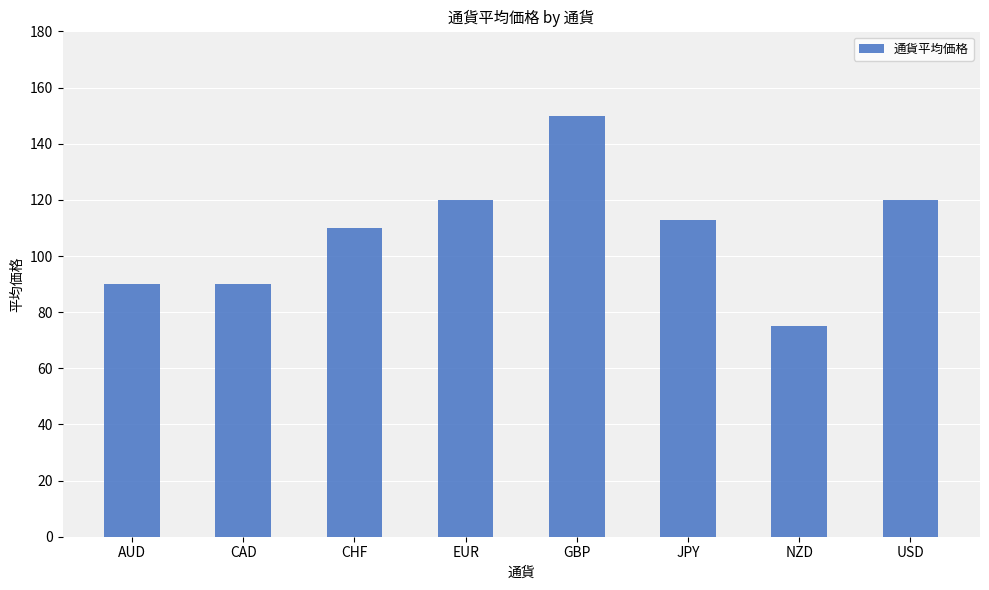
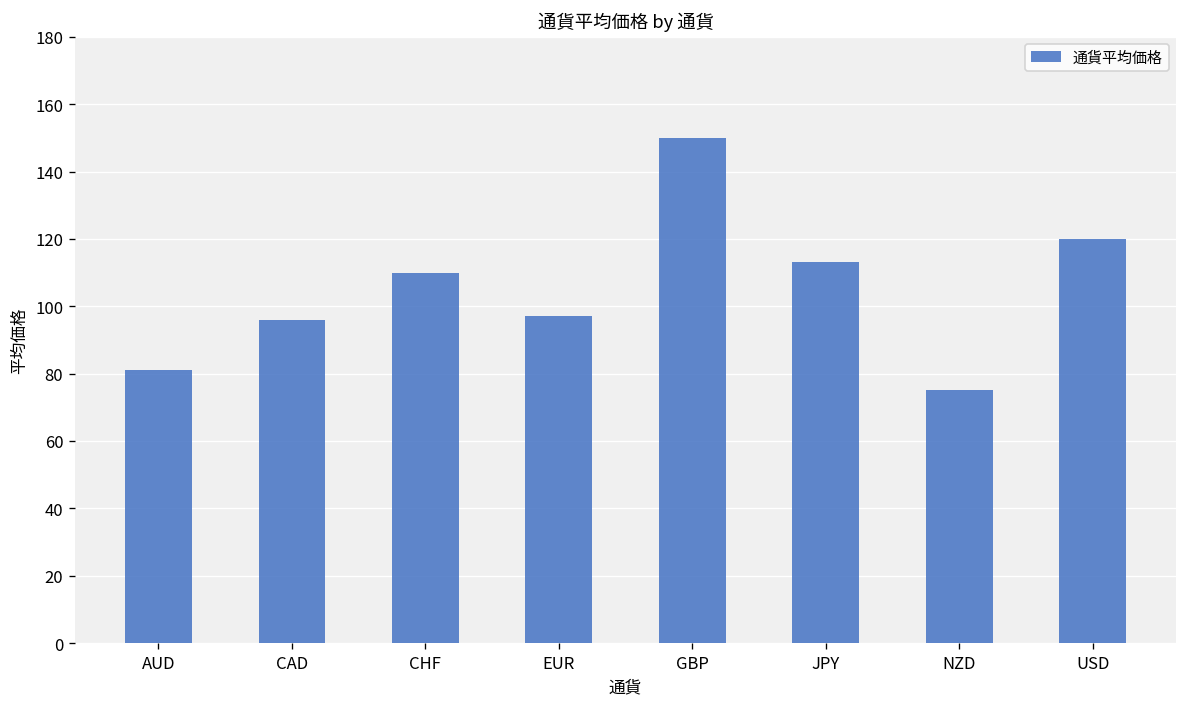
AUD: 90 -> 81
CAD: 90 -> 96
EUR: 120 -> 97
